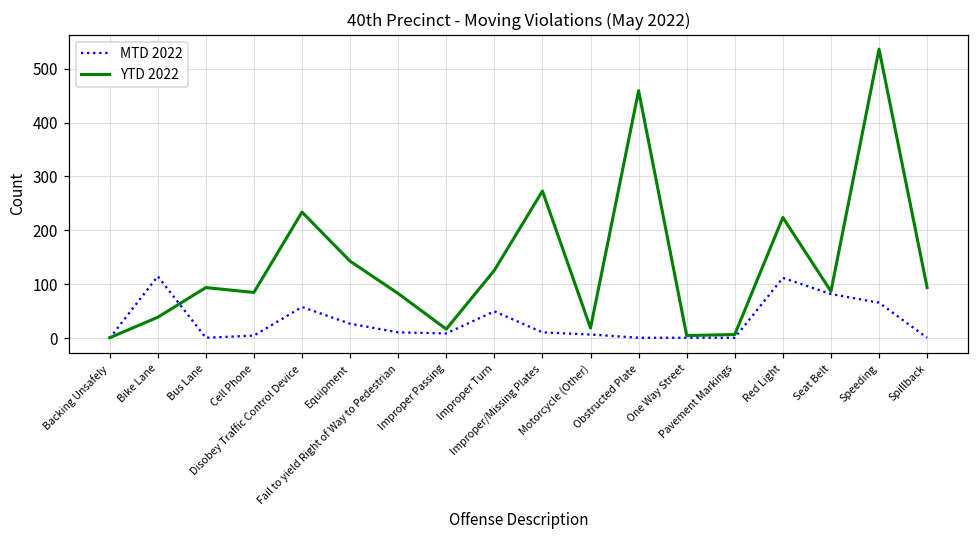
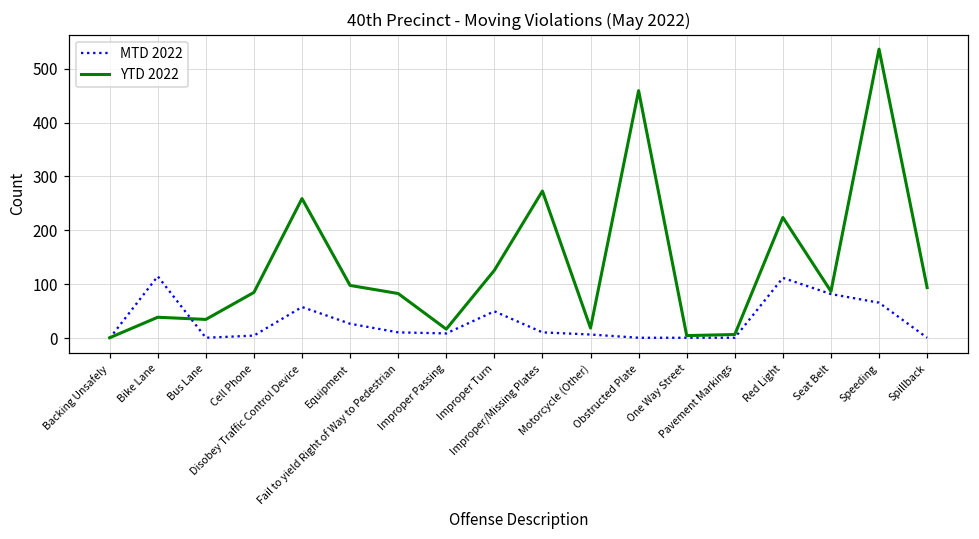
YTD 2022, Bus Lane: 90 -> 40
YTD 2022, Disobey Traffic Control Device: 230 -> 260
YTD 2022, Equipment: 140 -> 100
